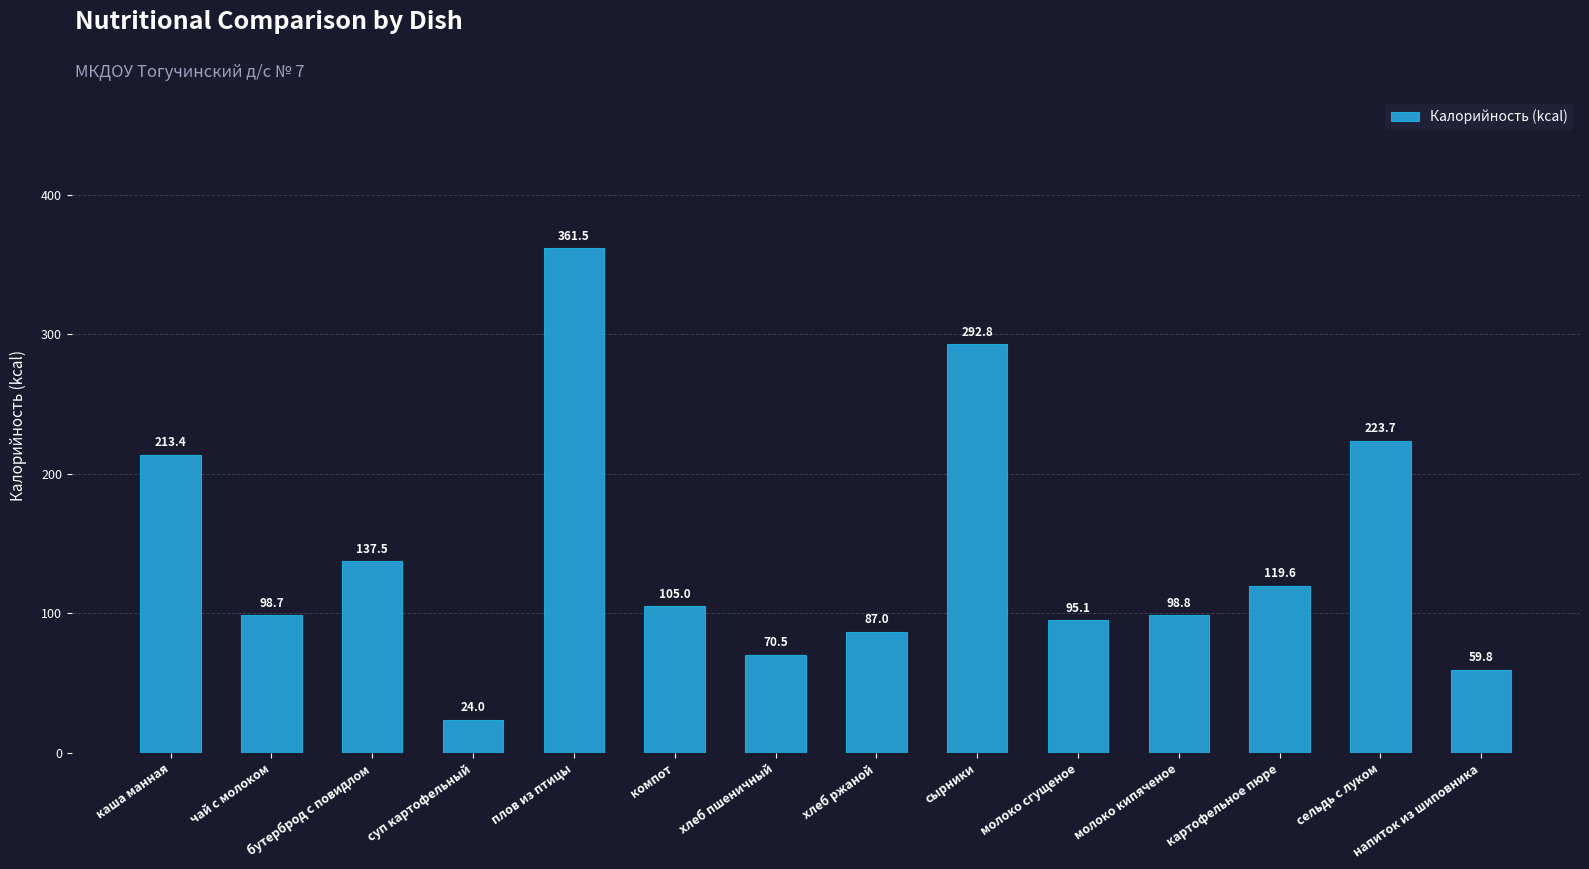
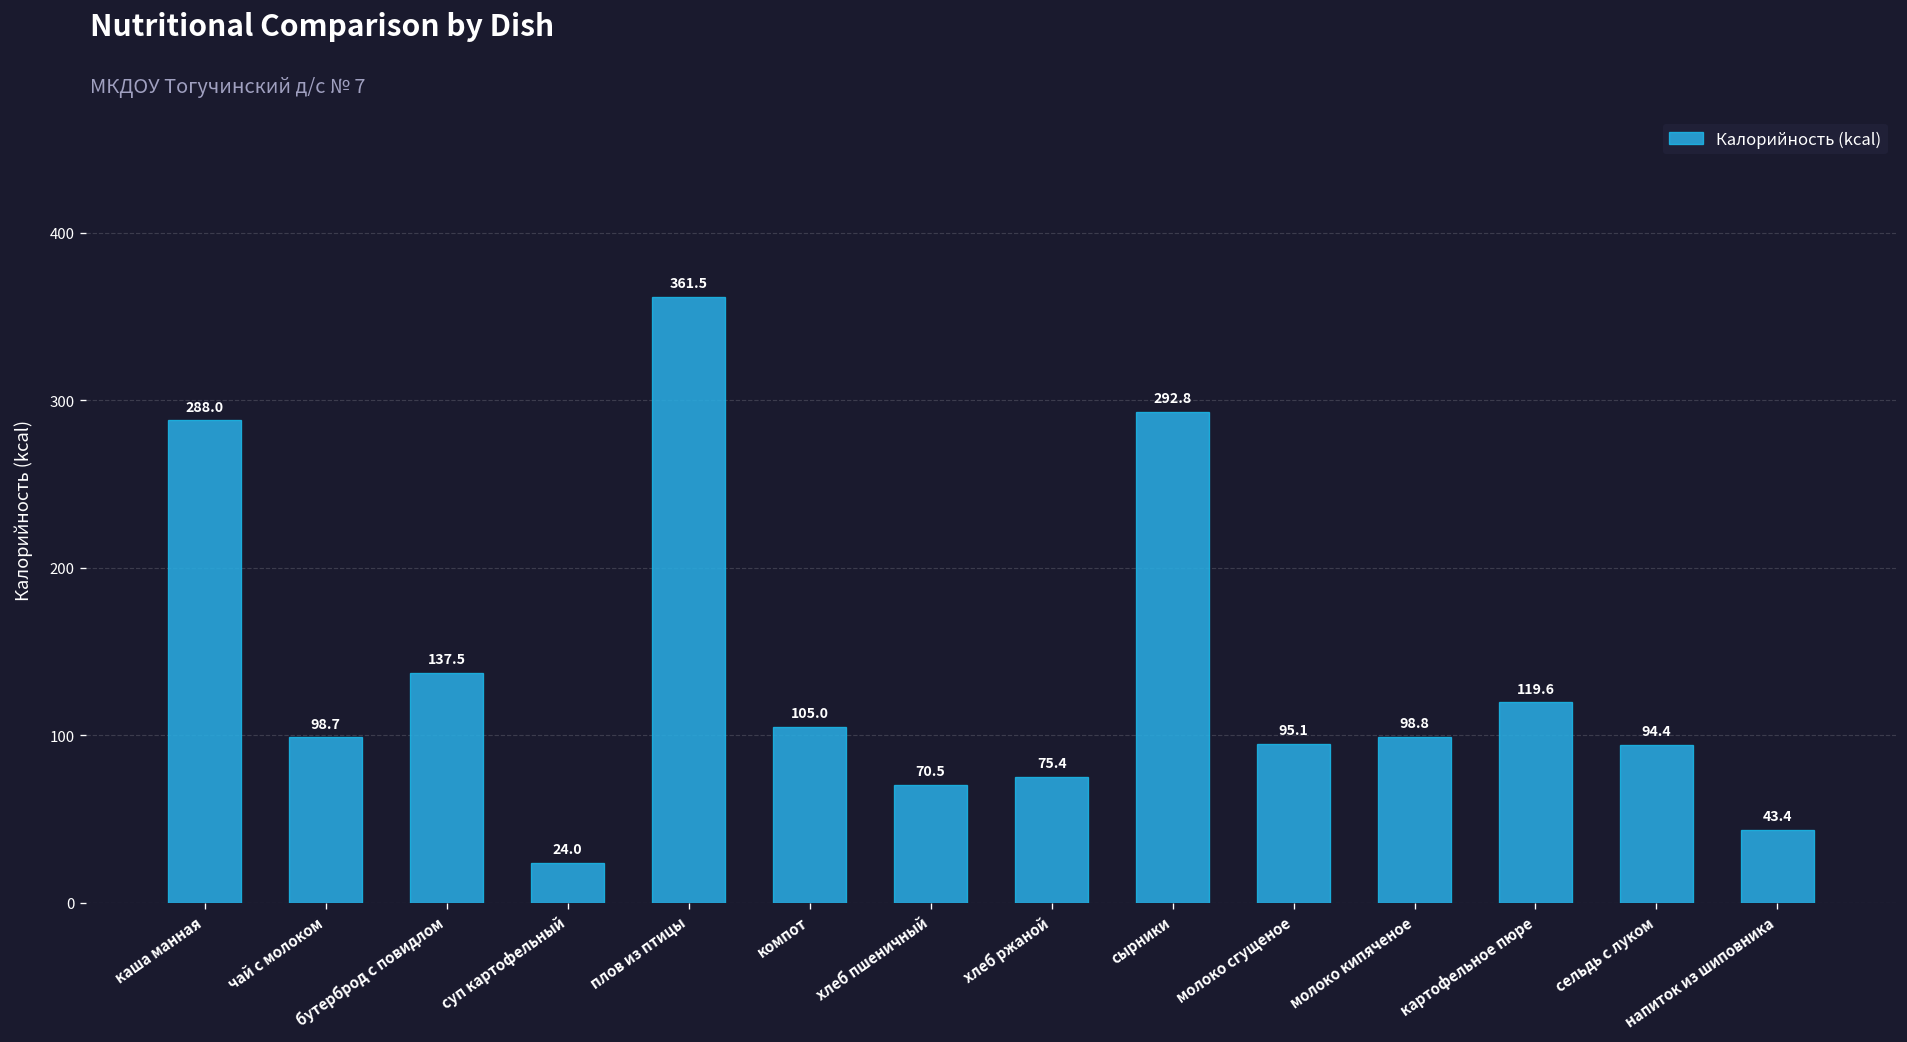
каша манная: 213.4 -> 288.0
хлеб ржаной: 87.0 -> 75.4
сельдь с луком: 223.7 -> 94.4
напиток из шиповника: 59.8 -> 43.4
